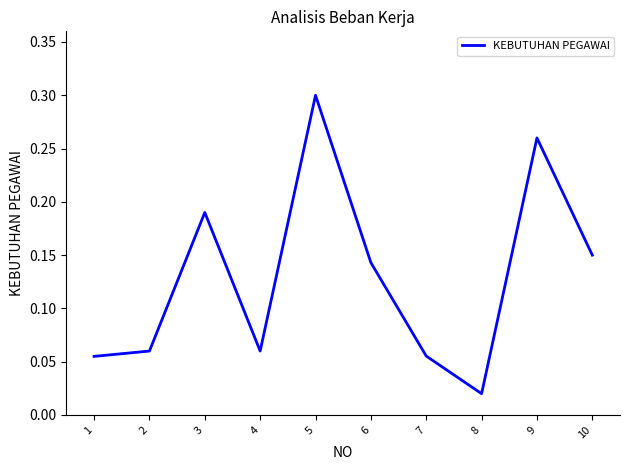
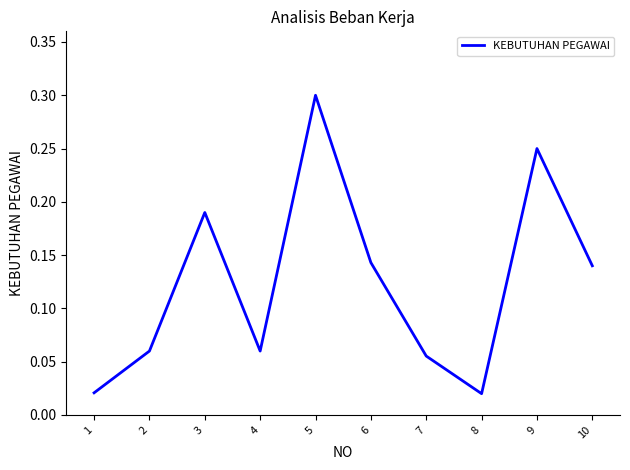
1: 0.055 -> 0.021
9: 0.26 -> 0.25
10: 0.15 -> 0.14
